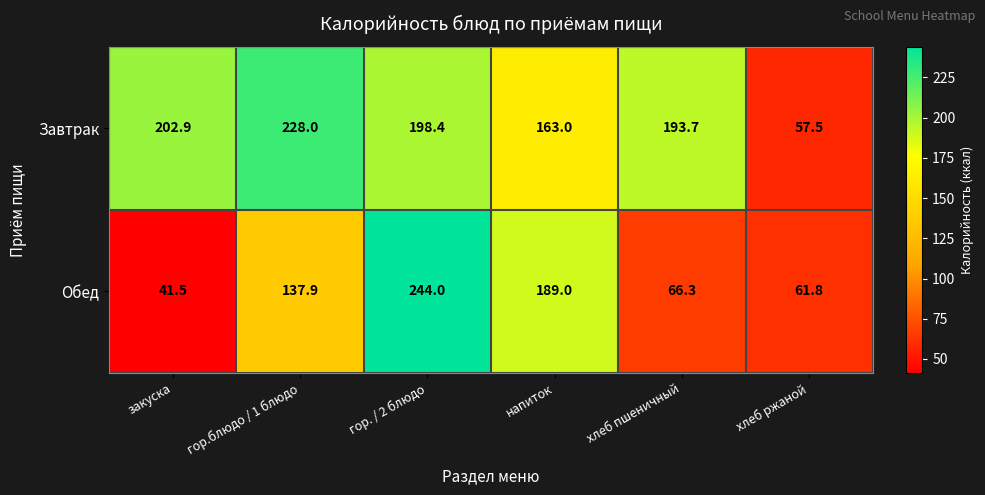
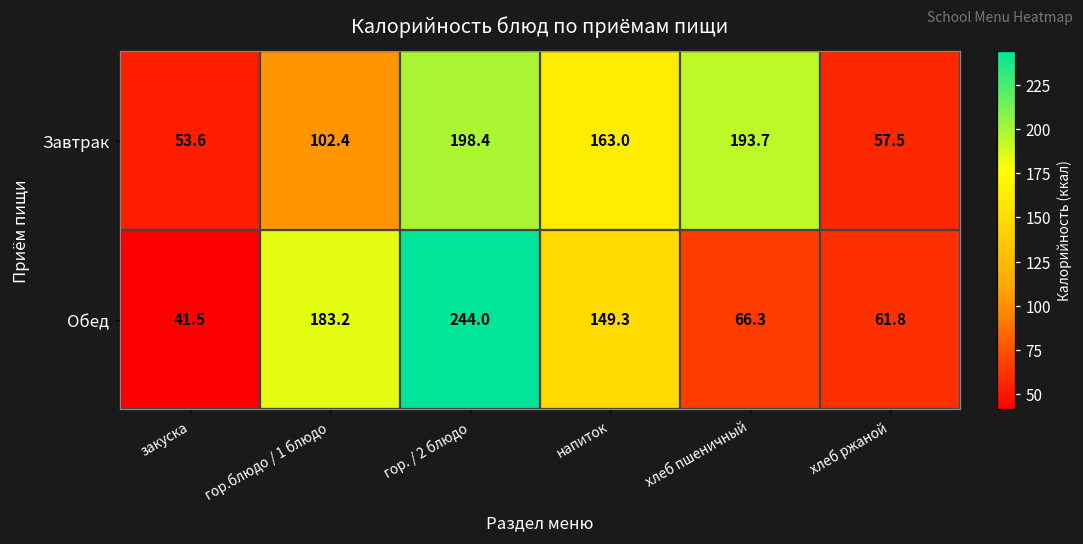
Завтрак, закуска: 202.9 -> 53.6
Завтрак, гор.блюдо / 1 блюдо: 228.0 -> 102.4
Обед, гор.блюдо / 1 блюдо: 137.9 -> 183.2
Обед, напиток: 189.0 -> 149.3
